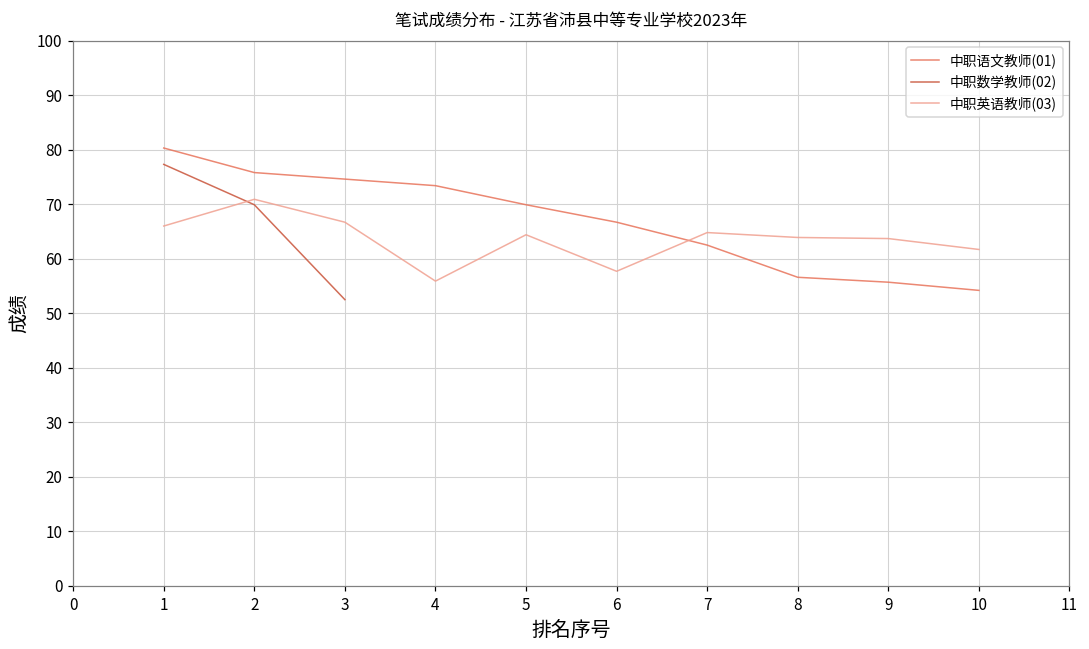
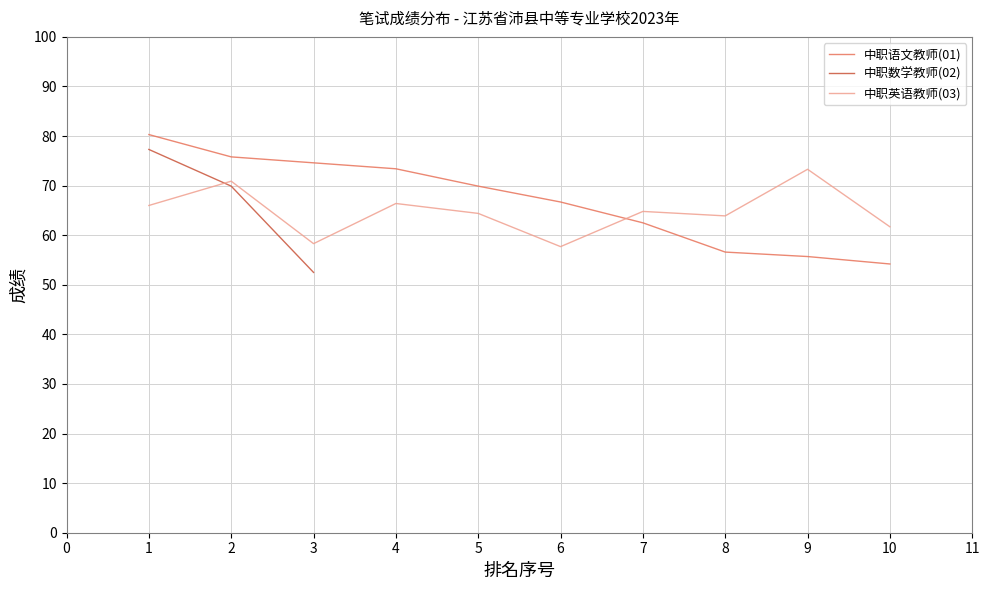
中职英语教师(03), 3: 67 -> 58
中职英语教师(03), 4: 56 -> 66
中职英语教师(03), 9: 64 -> 73
